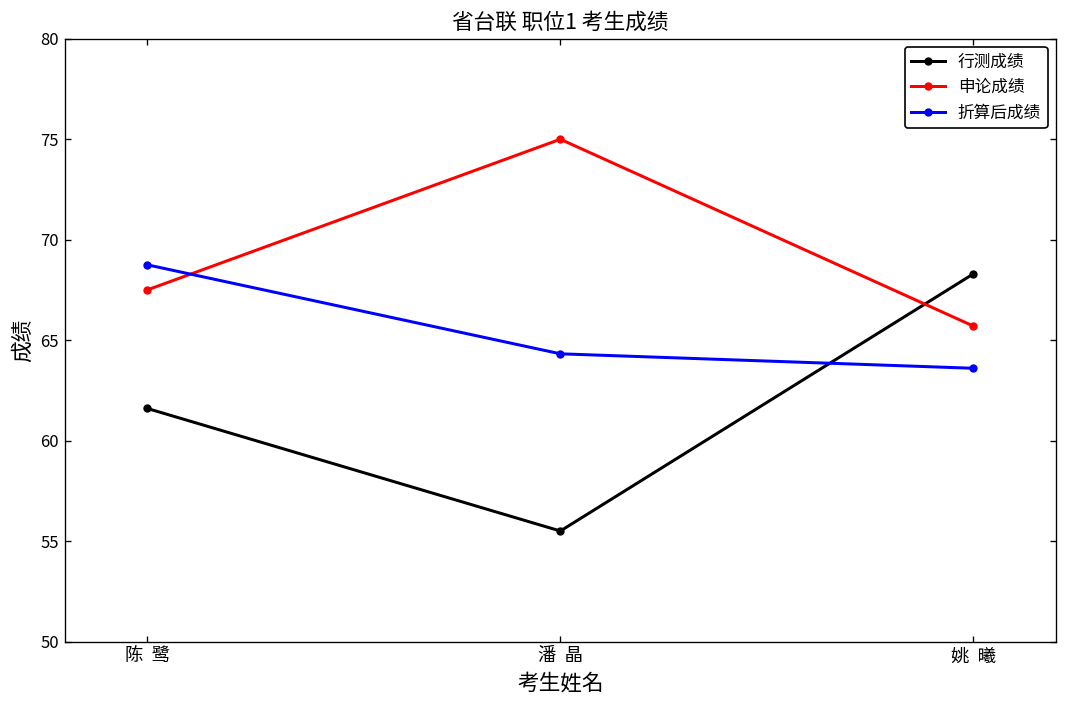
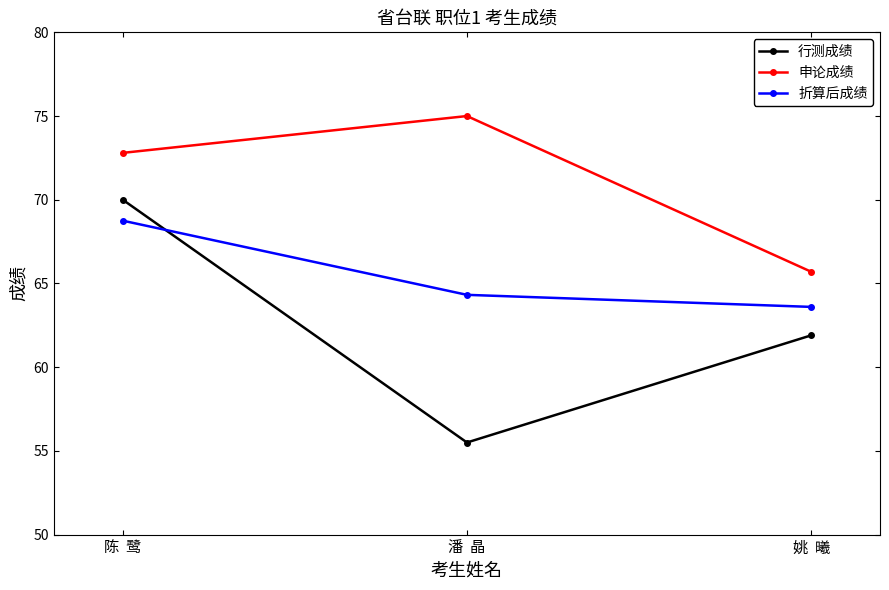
行测成绩, 陈 鹭: 61.6 -> 70.0
申论成绩, 陈 鹭: 67.5 -> 72.8
行测成绩, 姚 曦: 68.3 -> 61.9
